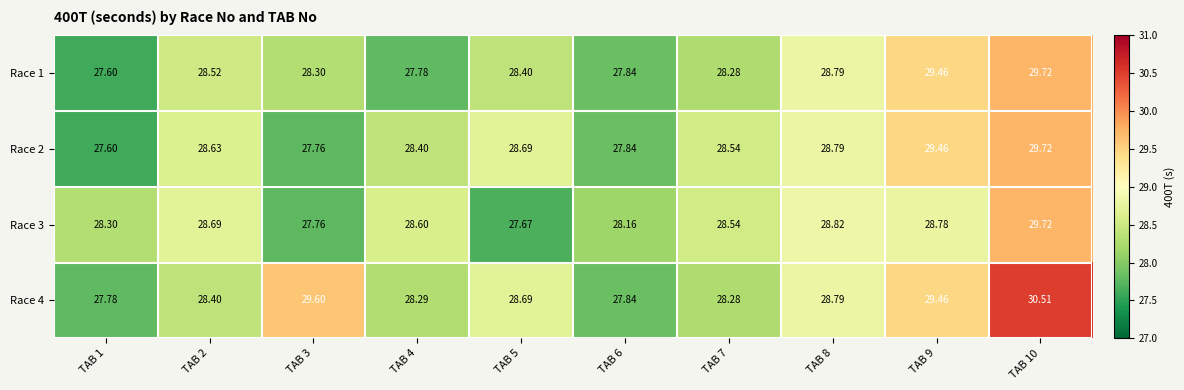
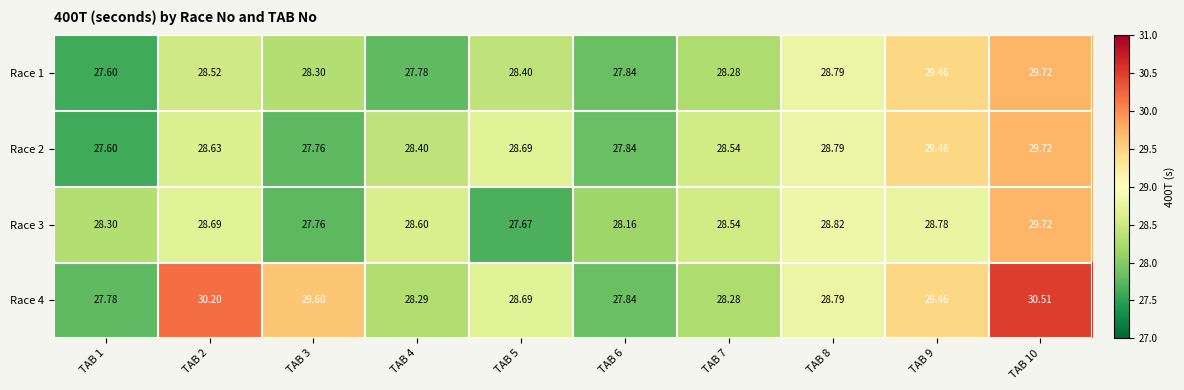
Race 4, TAB 2: 28.40 -> 30.20
